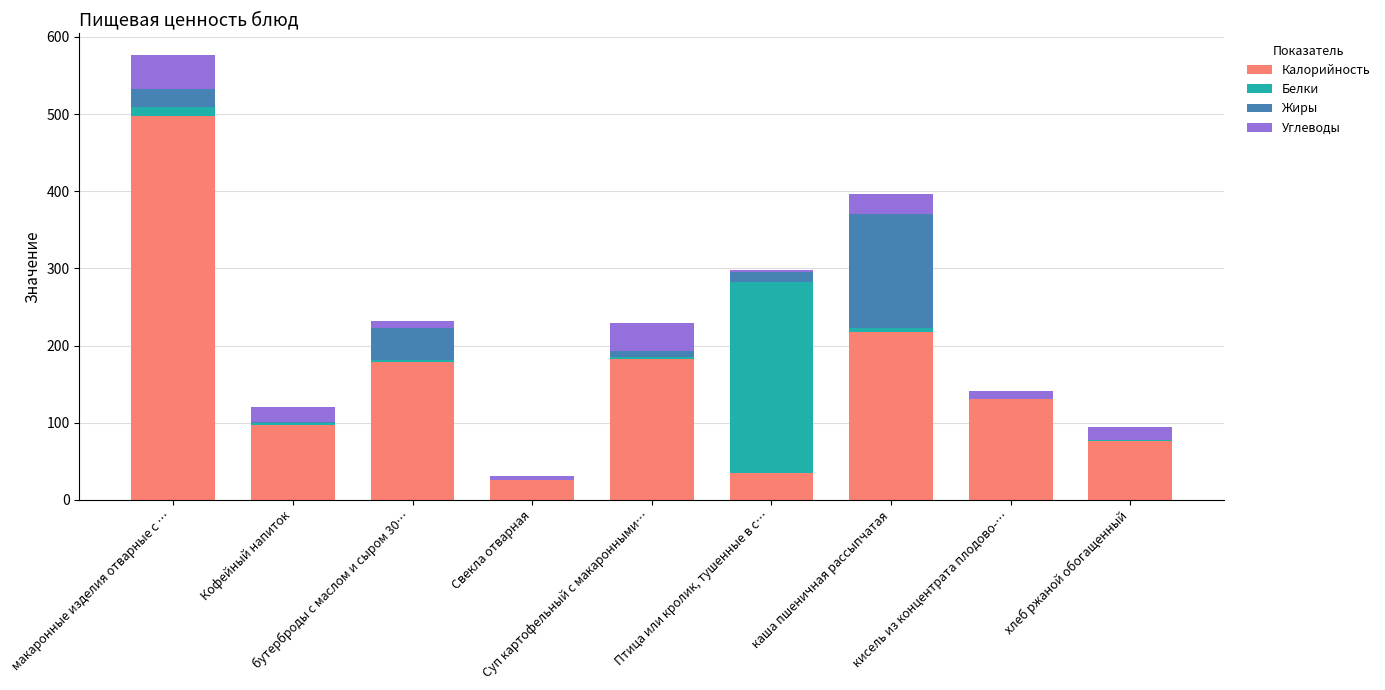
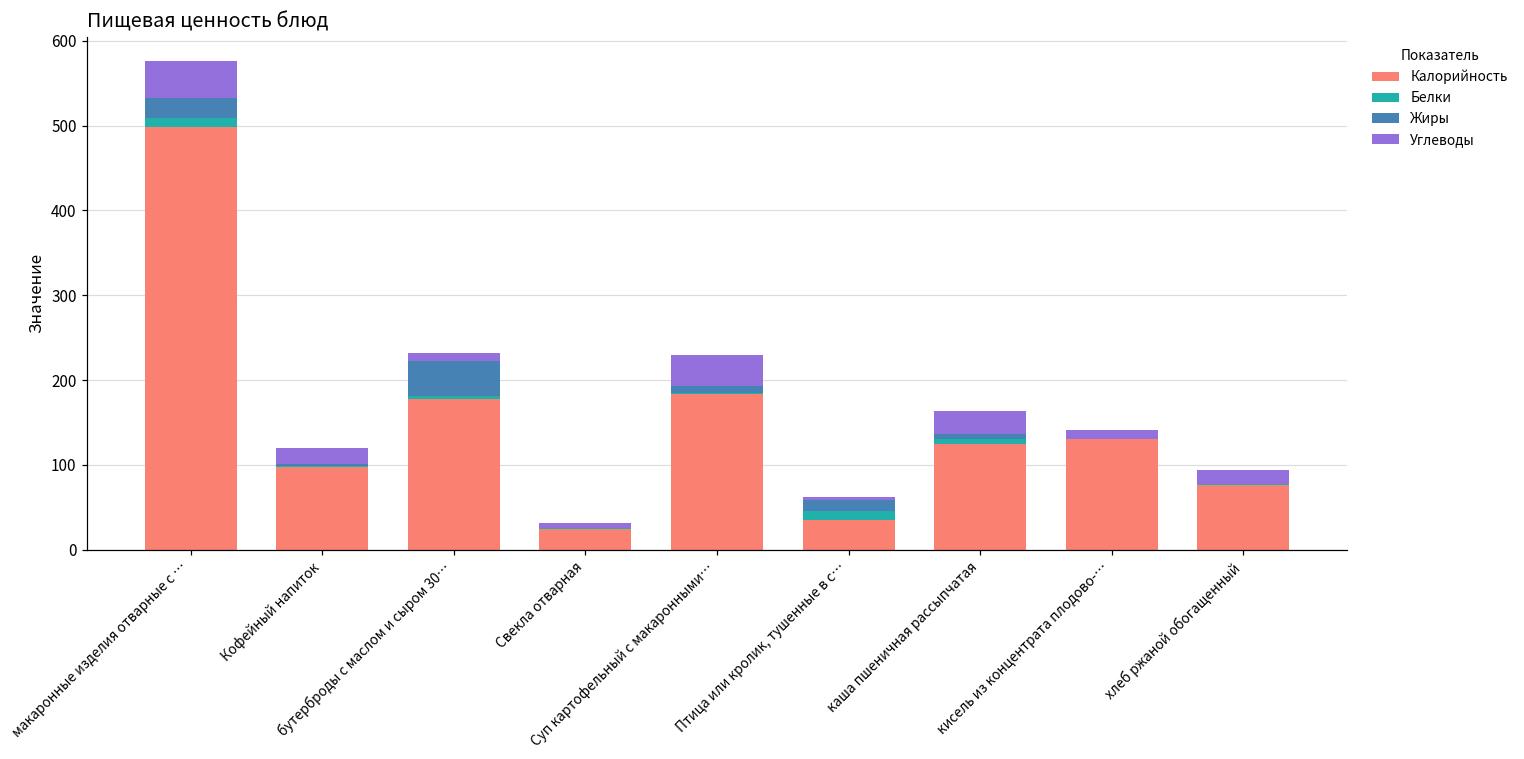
Белки, Птица или кролик, тушенные в с…: 250 -> 10
Калорийность, каша пшеничная рассыпчатая: 220 -> 130
Жиры, каша пшеничная рассыпчатая: 150 -> 10
